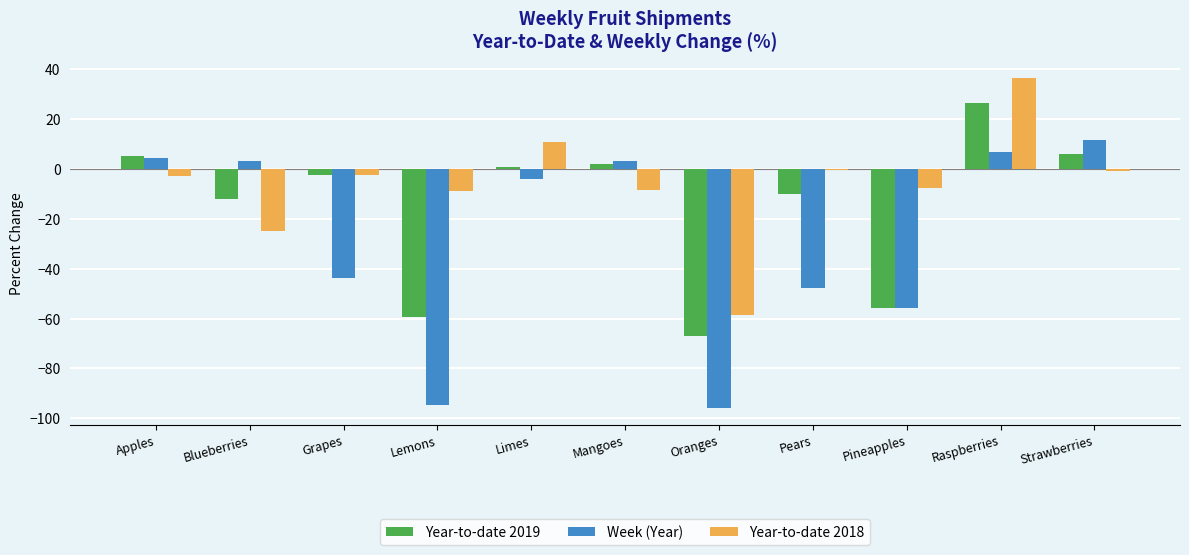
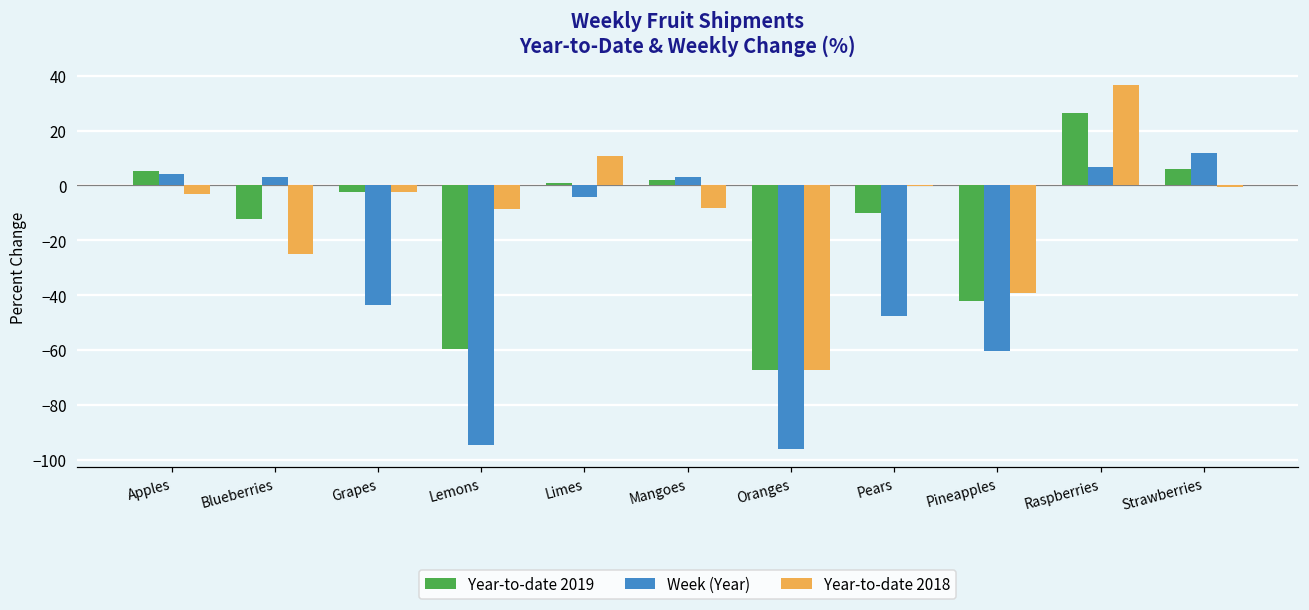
Year-to-date 2018, Oranges: -58 -> -67
Year-to-date 2019, Pineapples: -56 -> -42
Week (Year), Pineapples: -56 -> -60
Year-to-date 2018, Pineapples: -8 -> -39
